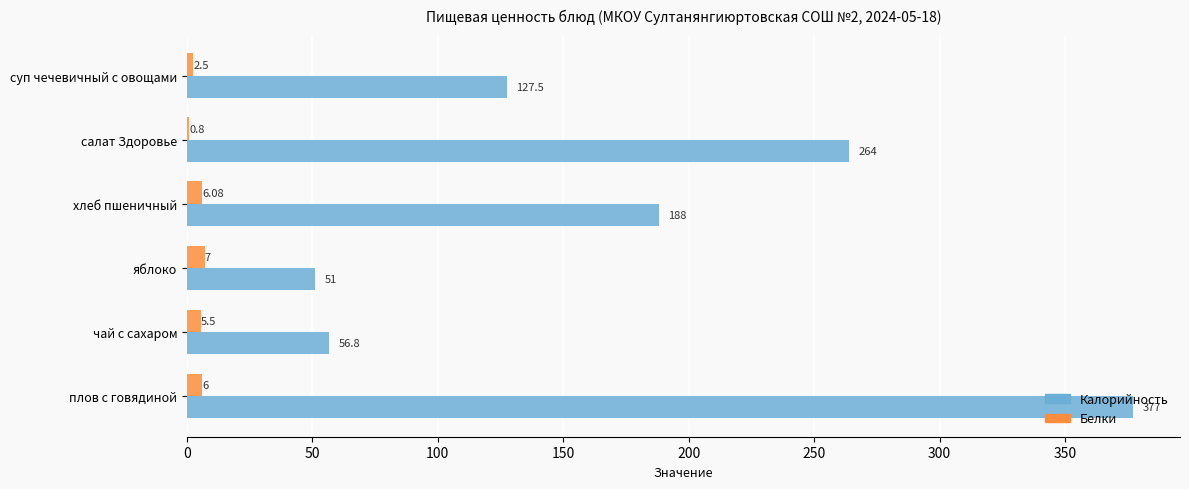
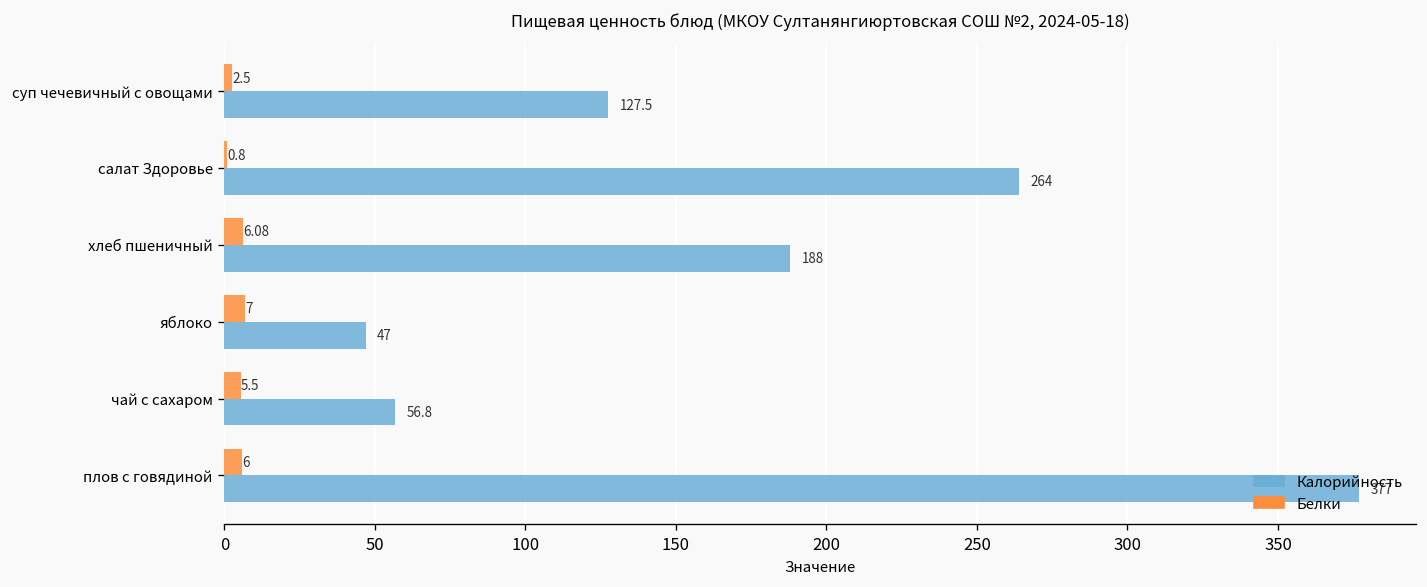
Калорийность, яблоко: 51 -> 47
